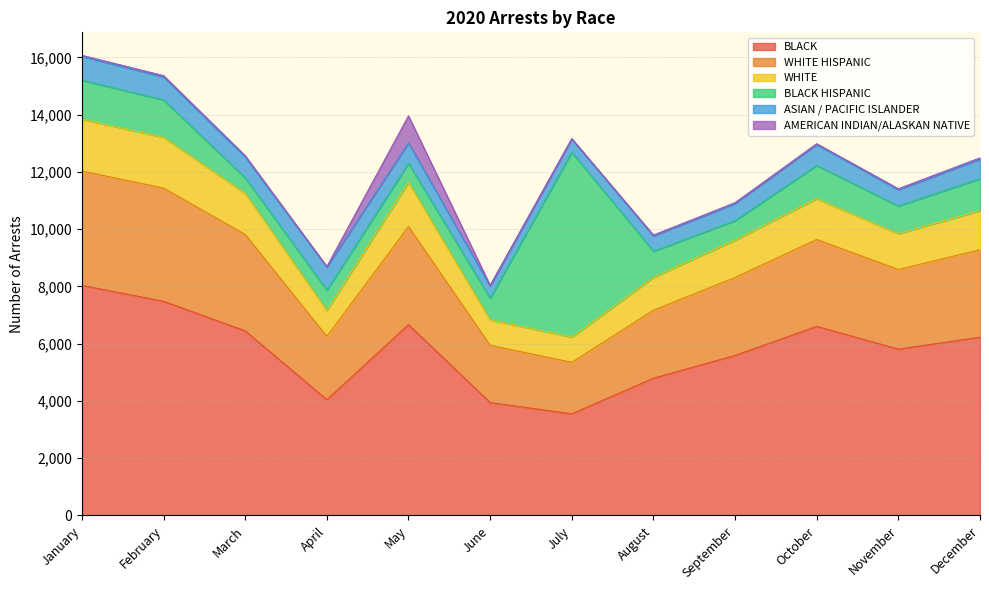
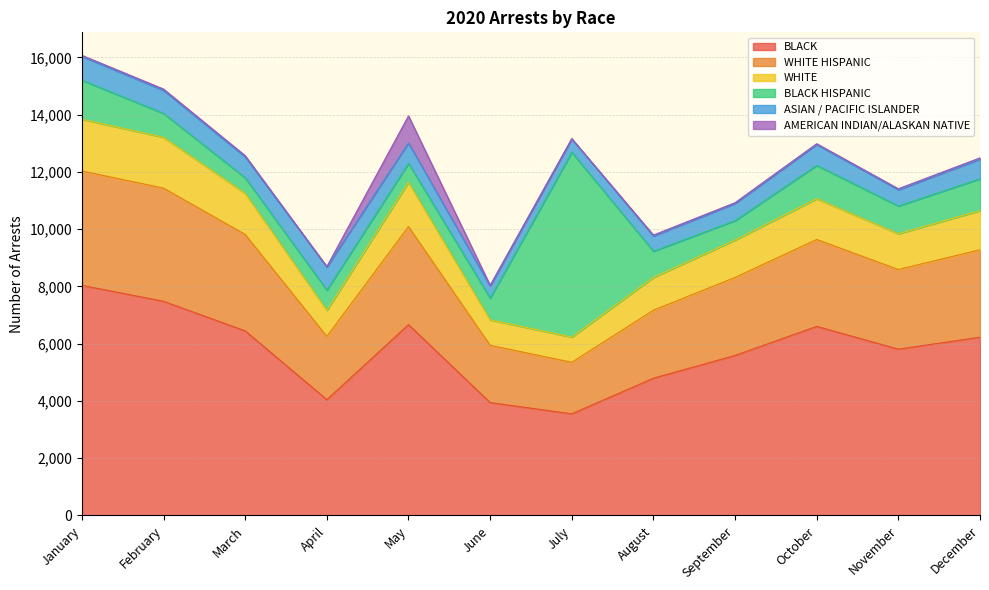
BLACK HISPANIC, February: 1,300 -> 800
